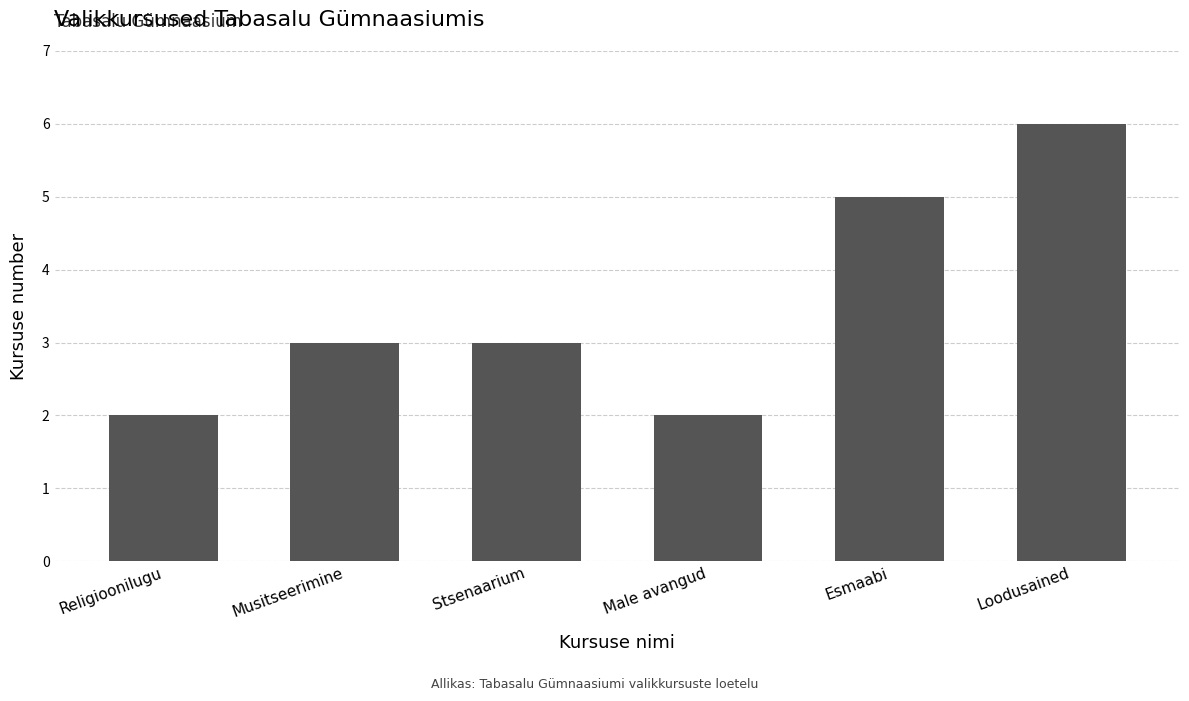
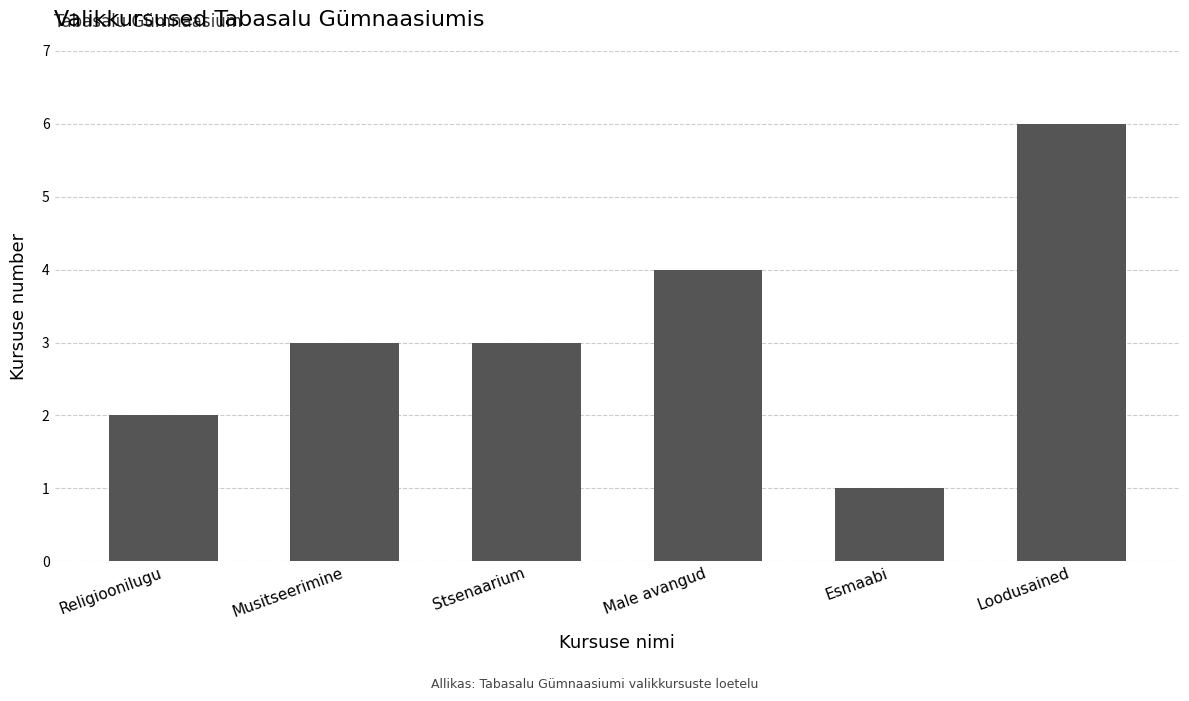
Male avangud: 2 -> 4
Esmaabi: 5 -> 1
